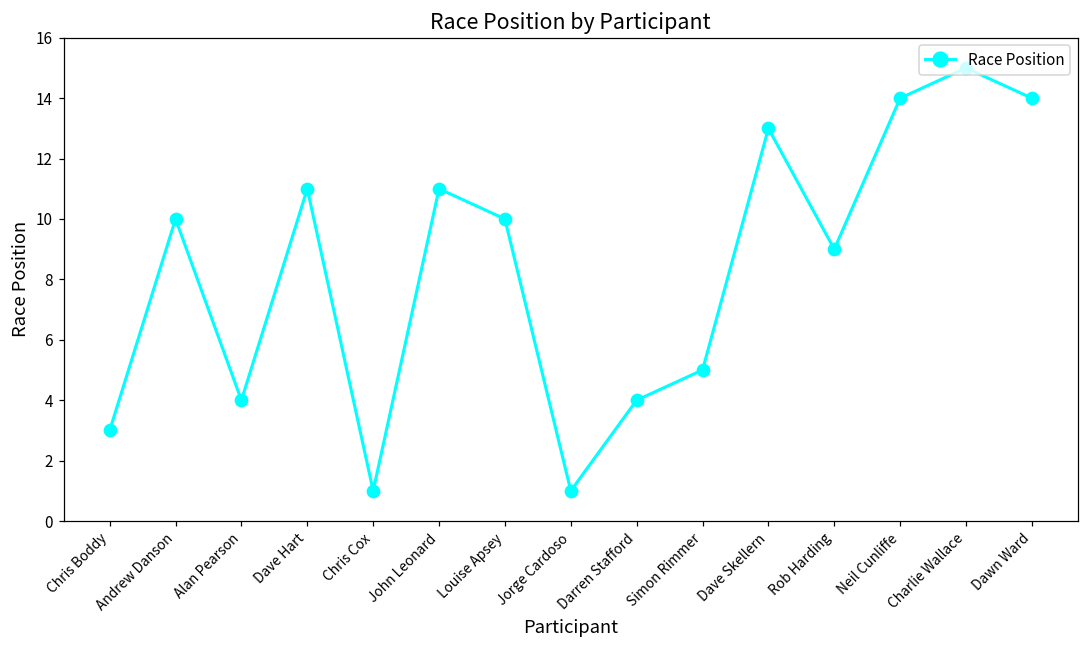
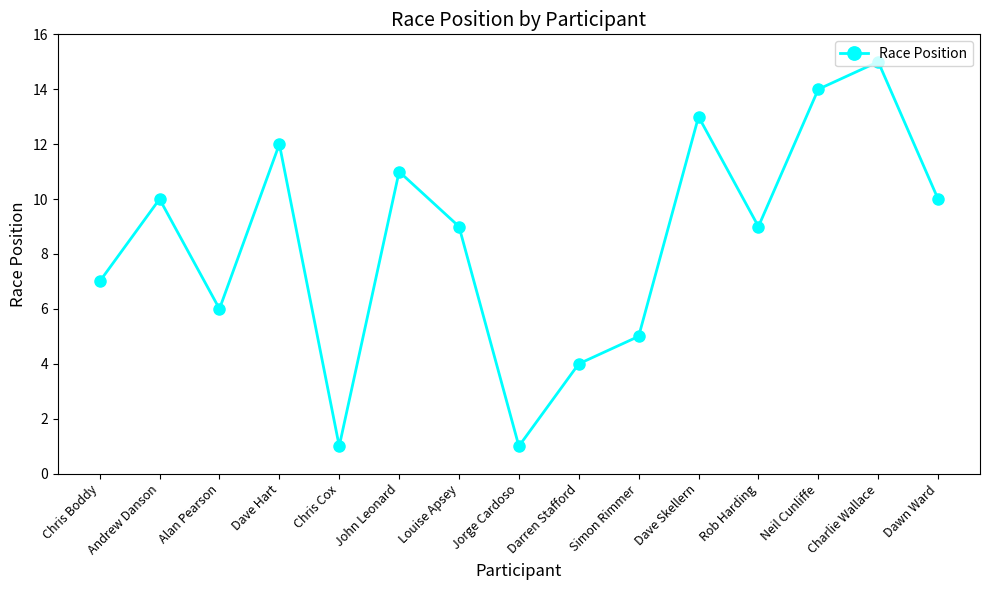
Chris Boddy: 3 -> 7
Alan Pearson: 4 -> 6
Dave Hart: 11 -> 12
Louise Apsey: 10 -> 9
Dawn Ward: 14 -> 10
